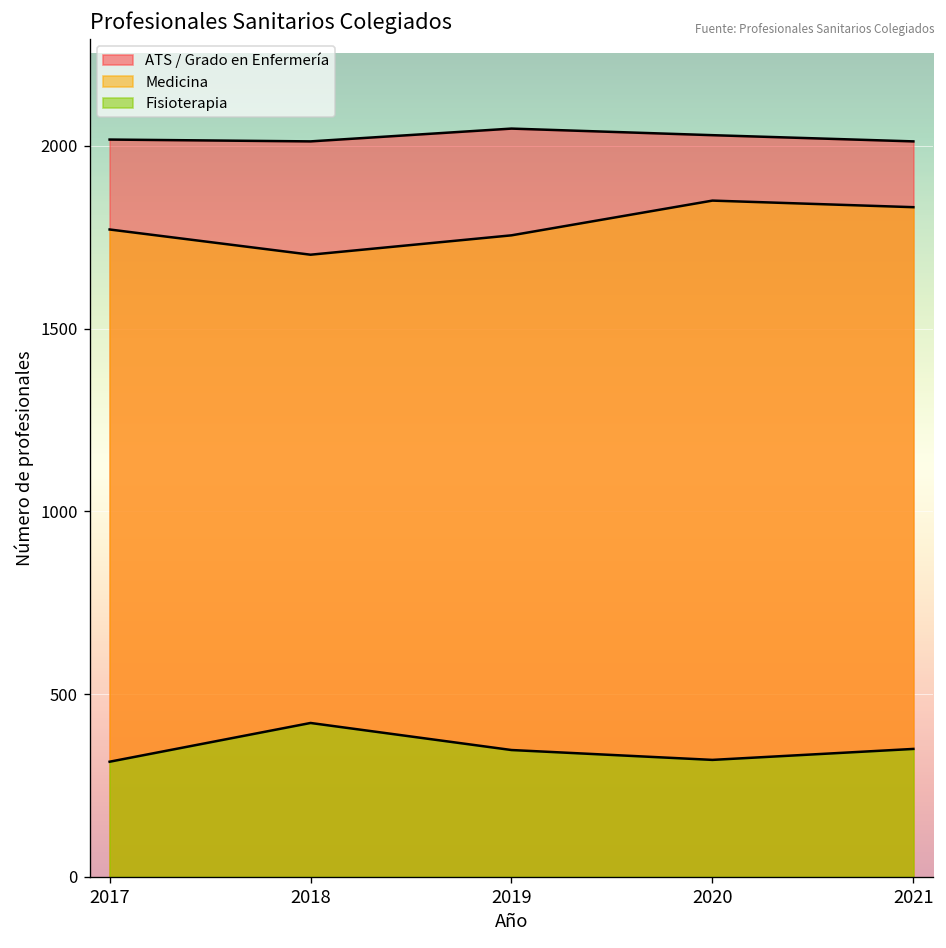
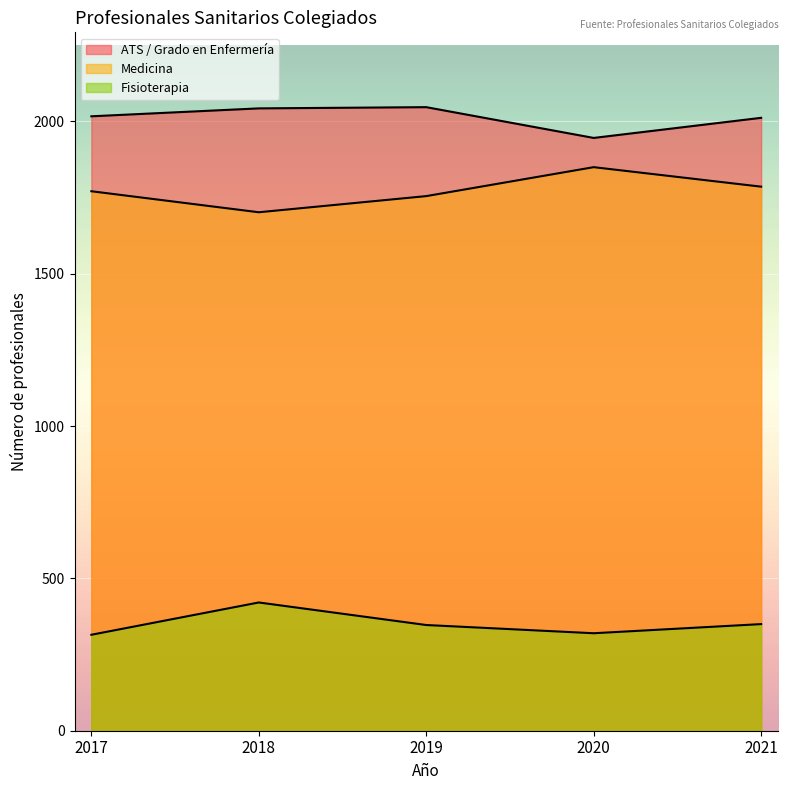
ATS / Grado en Enfermería, 2018: 2010 -> 2040
ATS / Grado en Enfermería, 2020: 2030 -> 1950
Medicina, 2021: 1830 -> 1790
